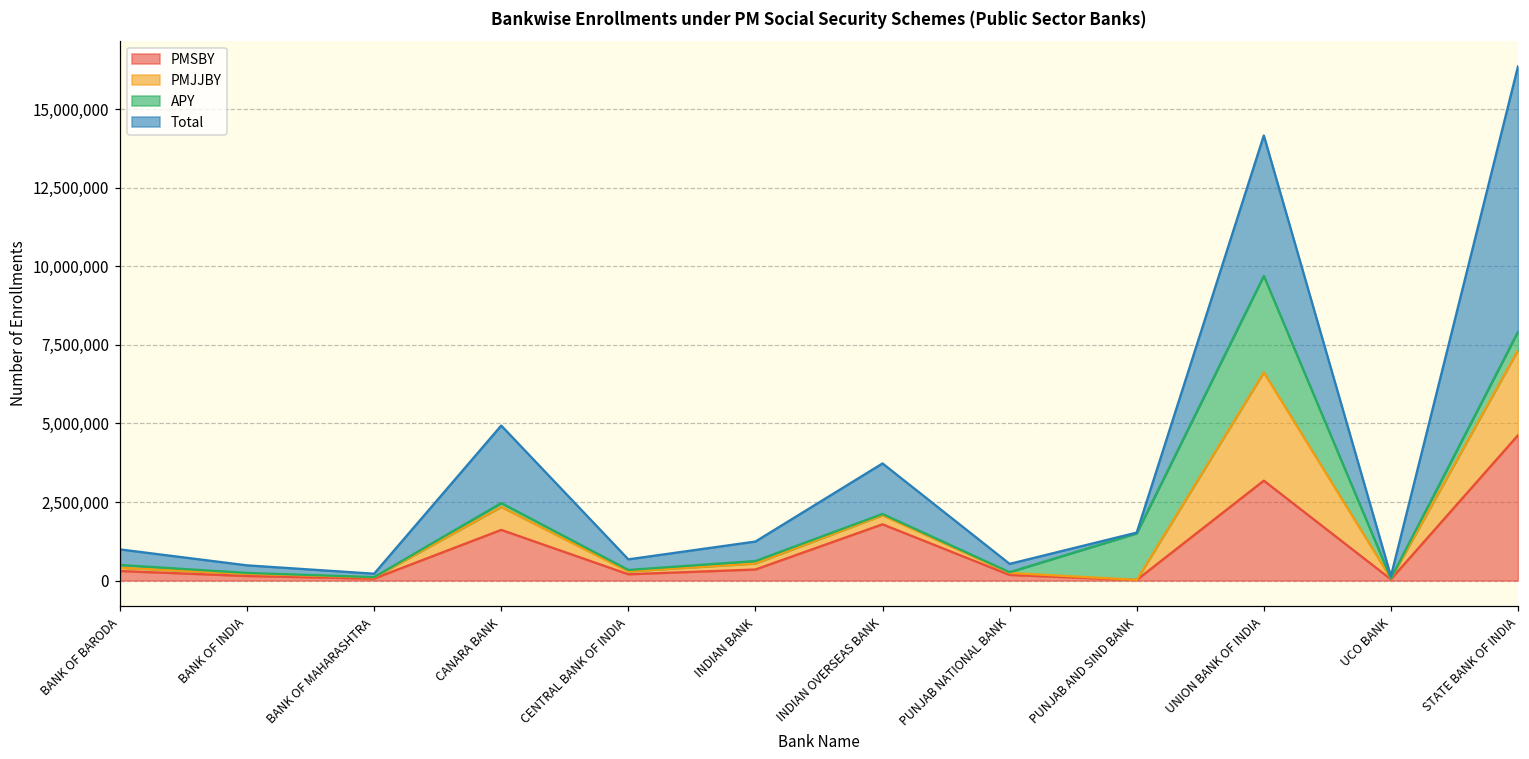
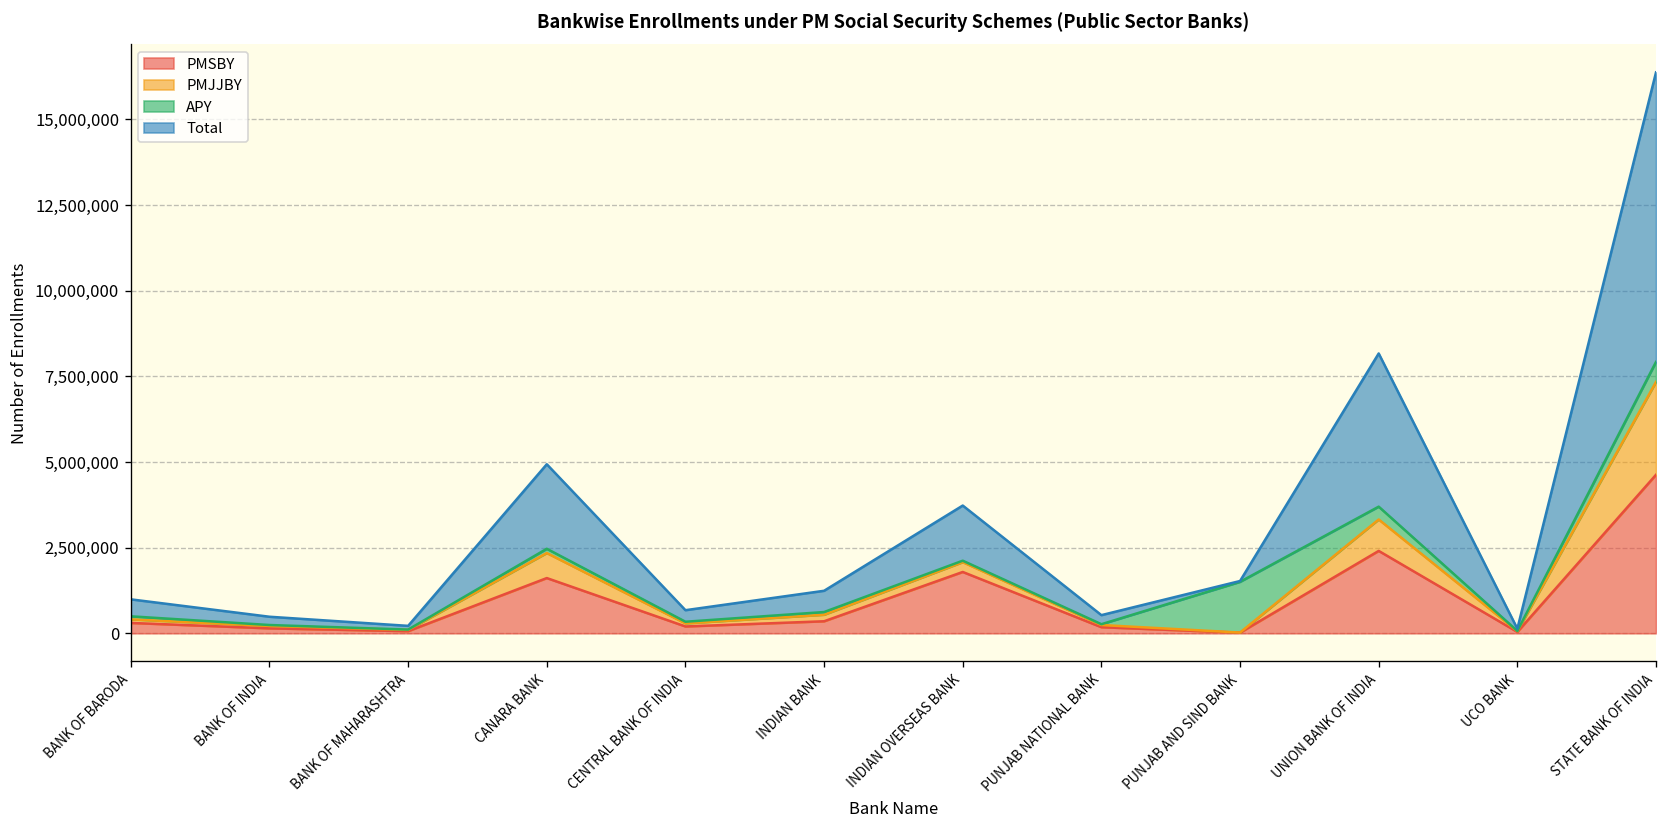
PMSBY, UNION BANK OF INDIA: 3,200,000 -> 2,400,000
PMJJBY, UNION BANK OF INDIA: 3,400,000 -> 900,000
APY, UNION BANK OF INDIA: 3,100,000 -> 400,000
